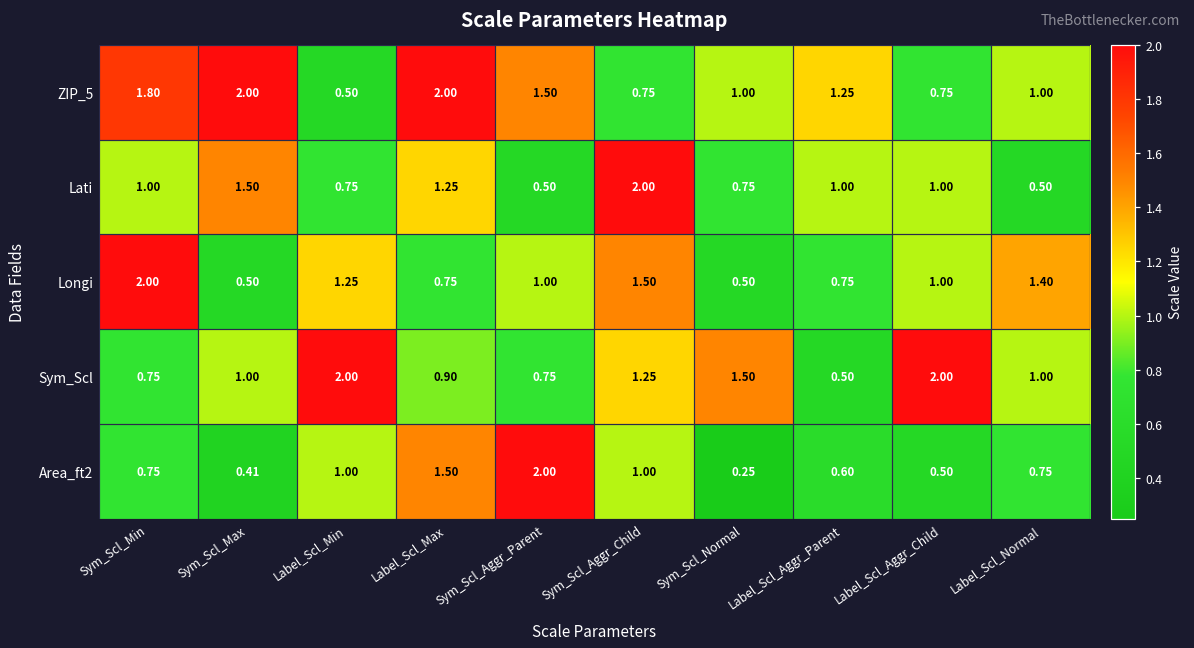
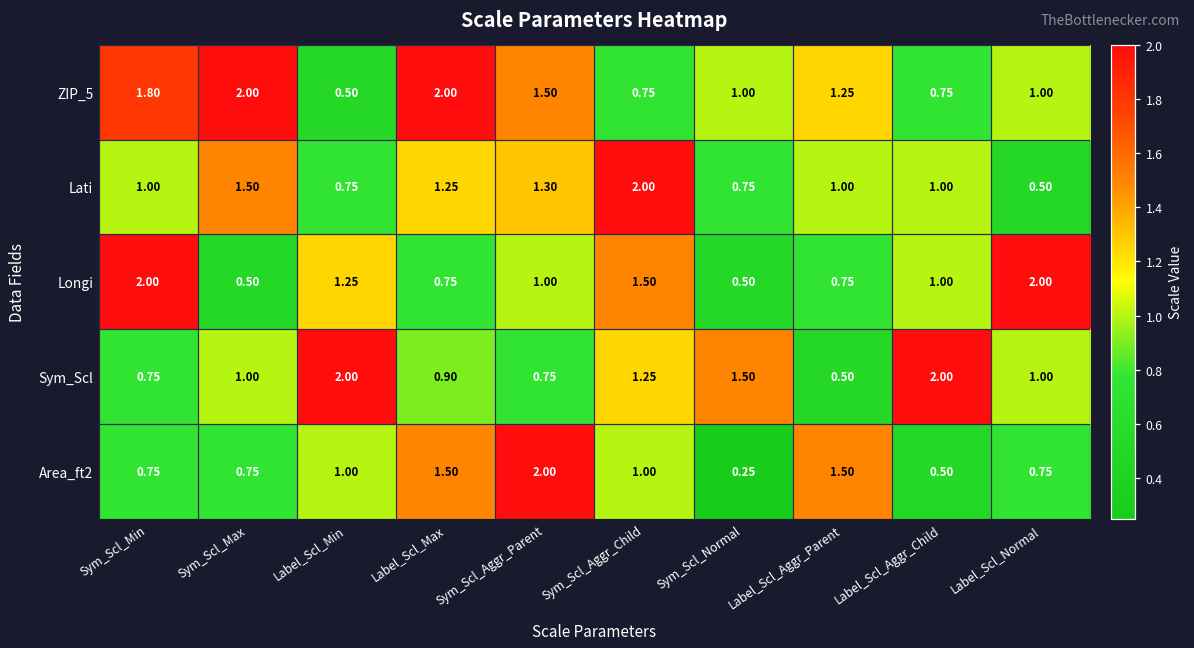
Lati, Sym_Scl_Aggr_Parent: 0.50 -> 1.30
Longi, Label_Scl_Normal: 1.40 -> 2.00
Area_ft2, Sym_Scl_Max: 0.41 -> 0.75
Area_ft2, Label_Scl_Aggr_Parent: 0.60 -> 1.50
